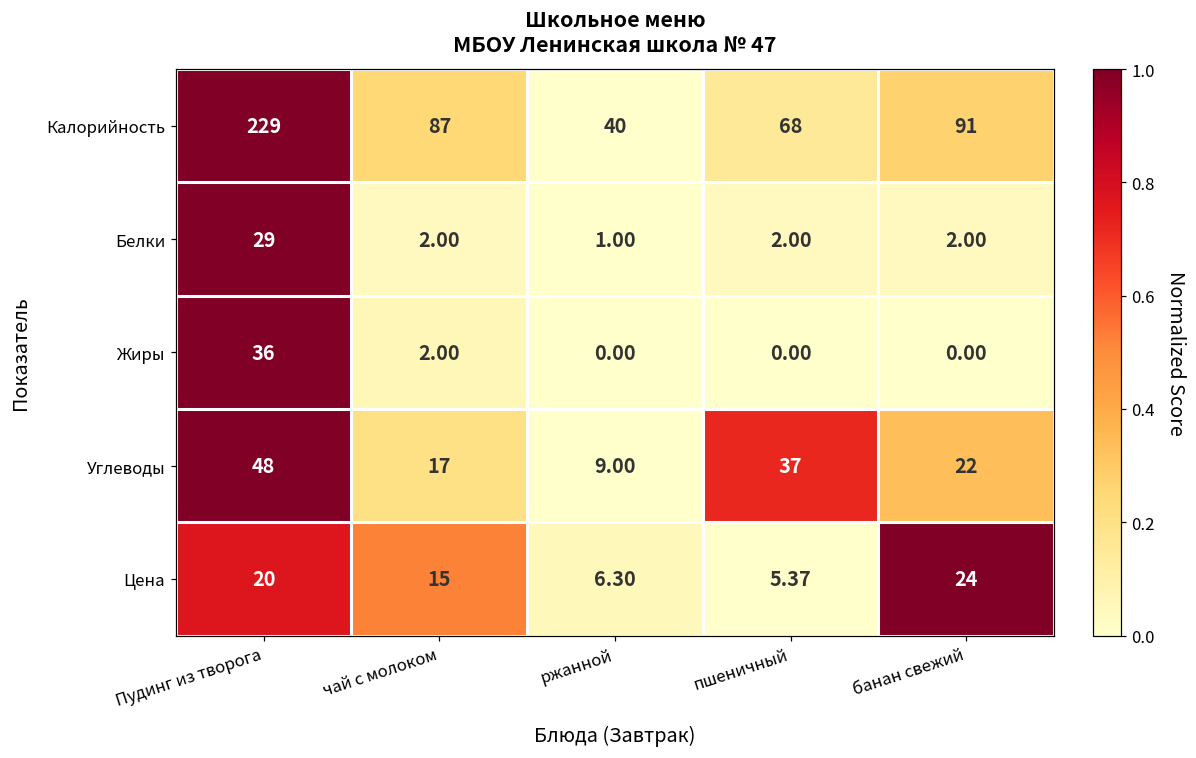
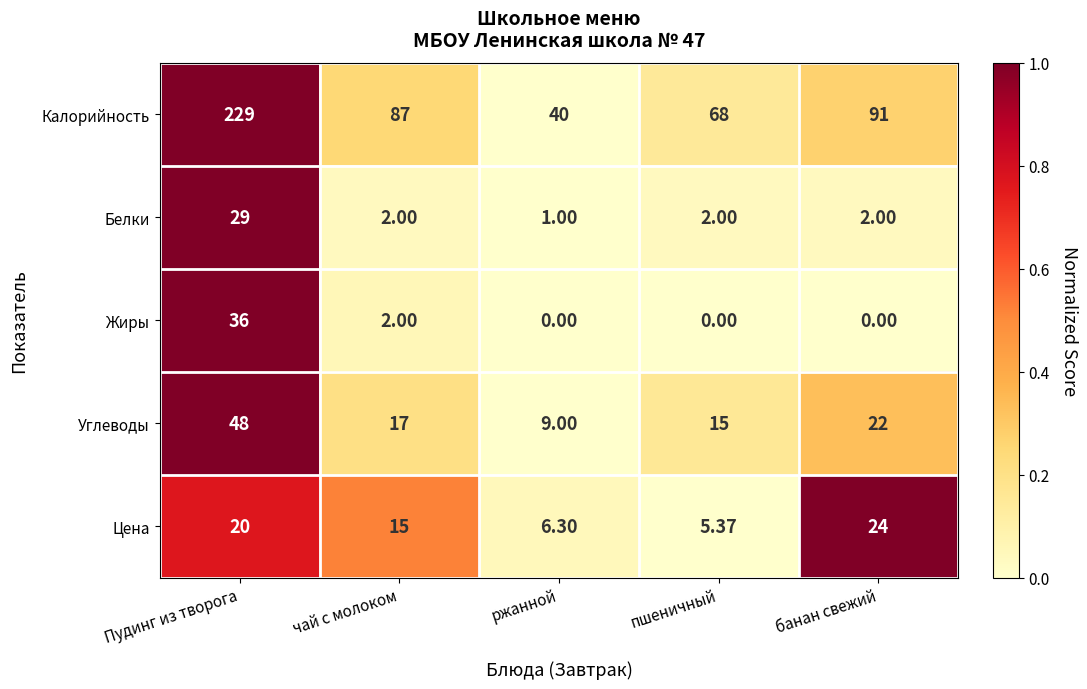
Углеводы, пшеничный: 37 -> 15
